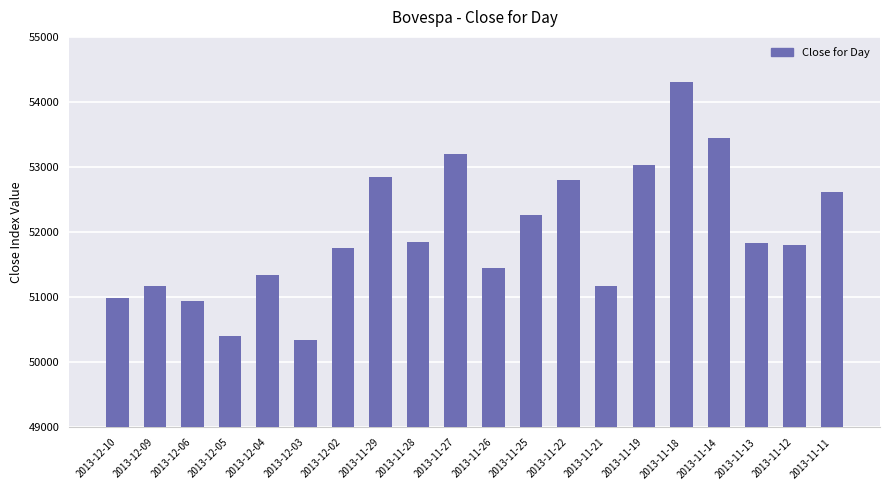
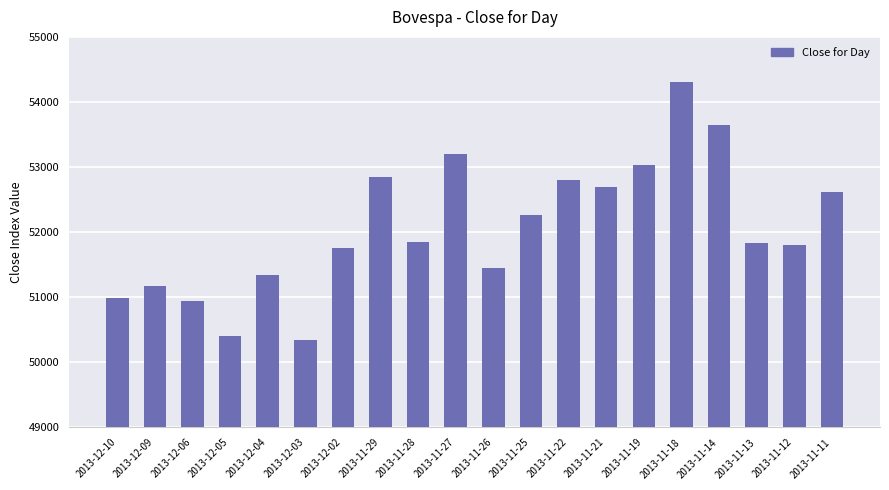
2013-11-21: 51200 -> 52700
2013-11-14: 53500 -> 53600
